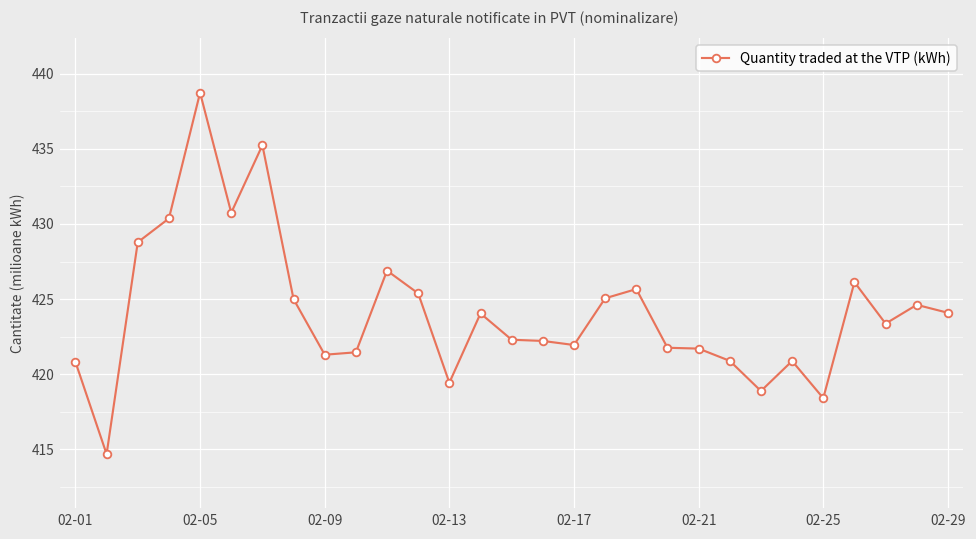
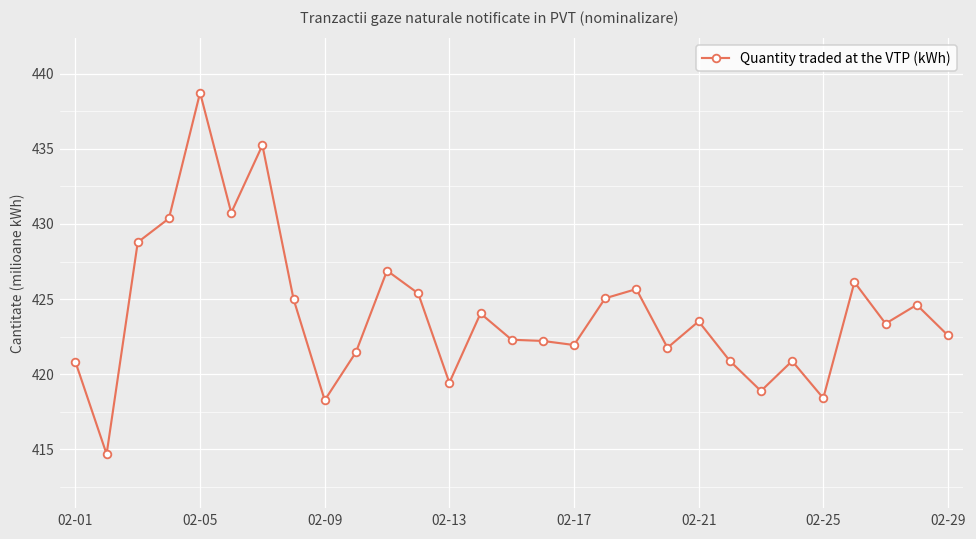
02-09: 421.3 -> 418.3
02-21: 421.7 -> 423.5
02-29: 424.1 -> 422.6
